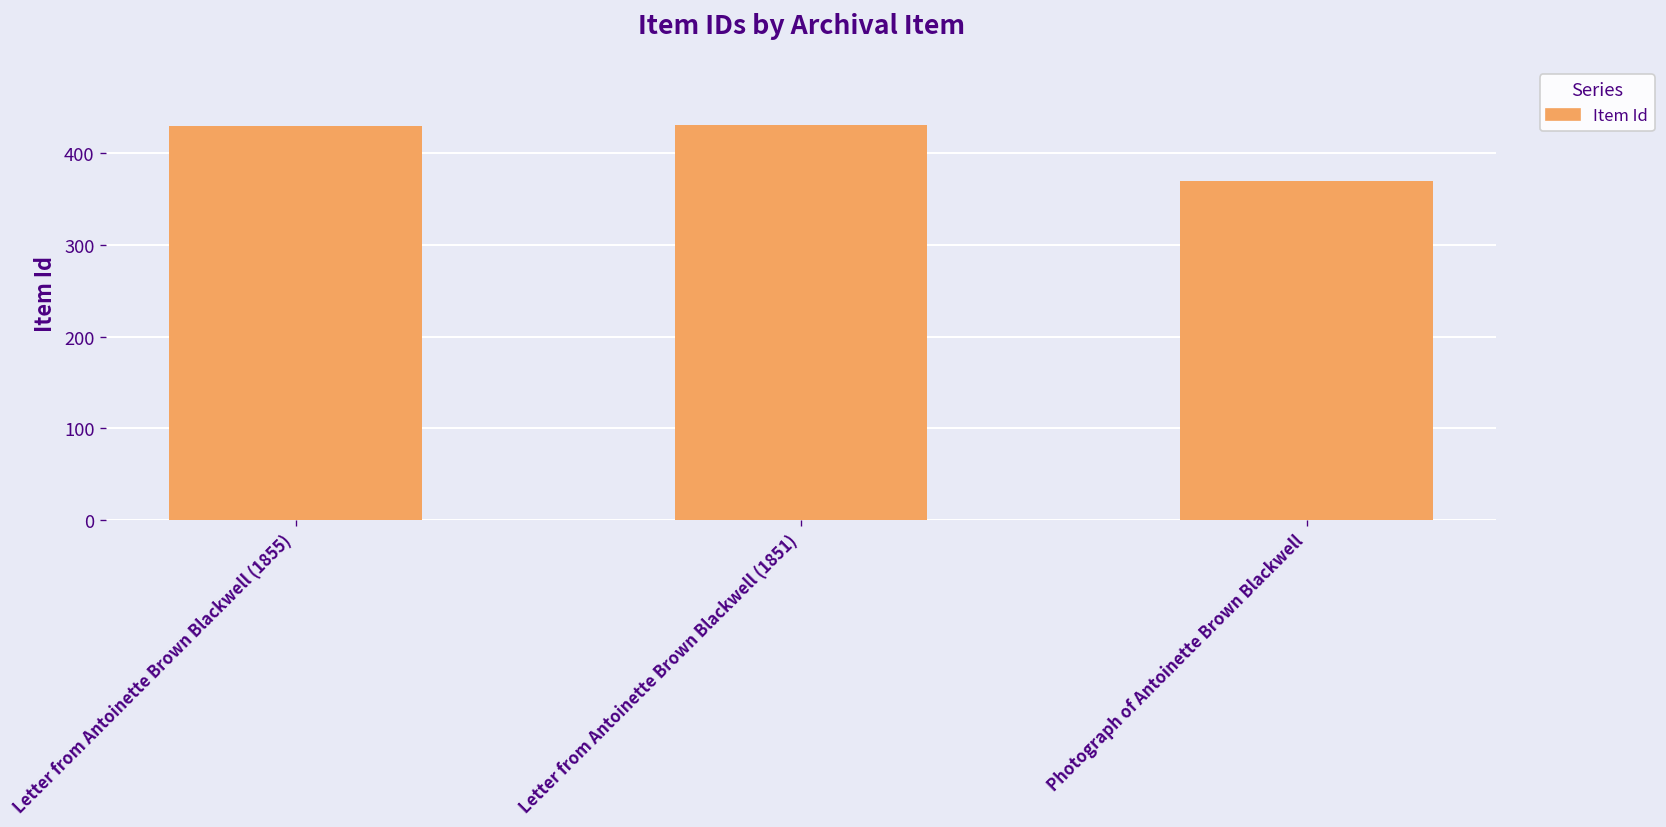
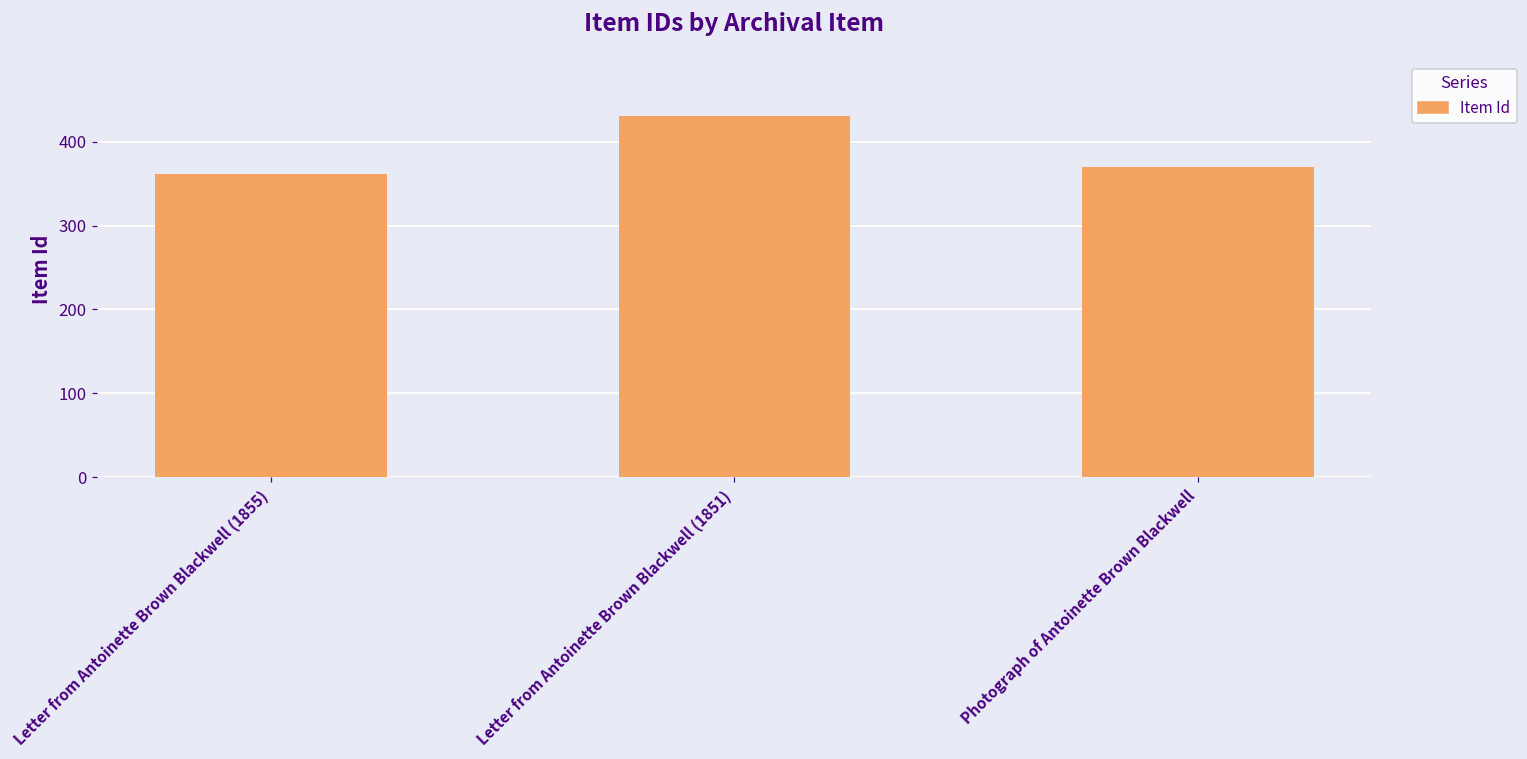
Letter from Antoinette Brown Blackwell (1855): 430 -> 360
